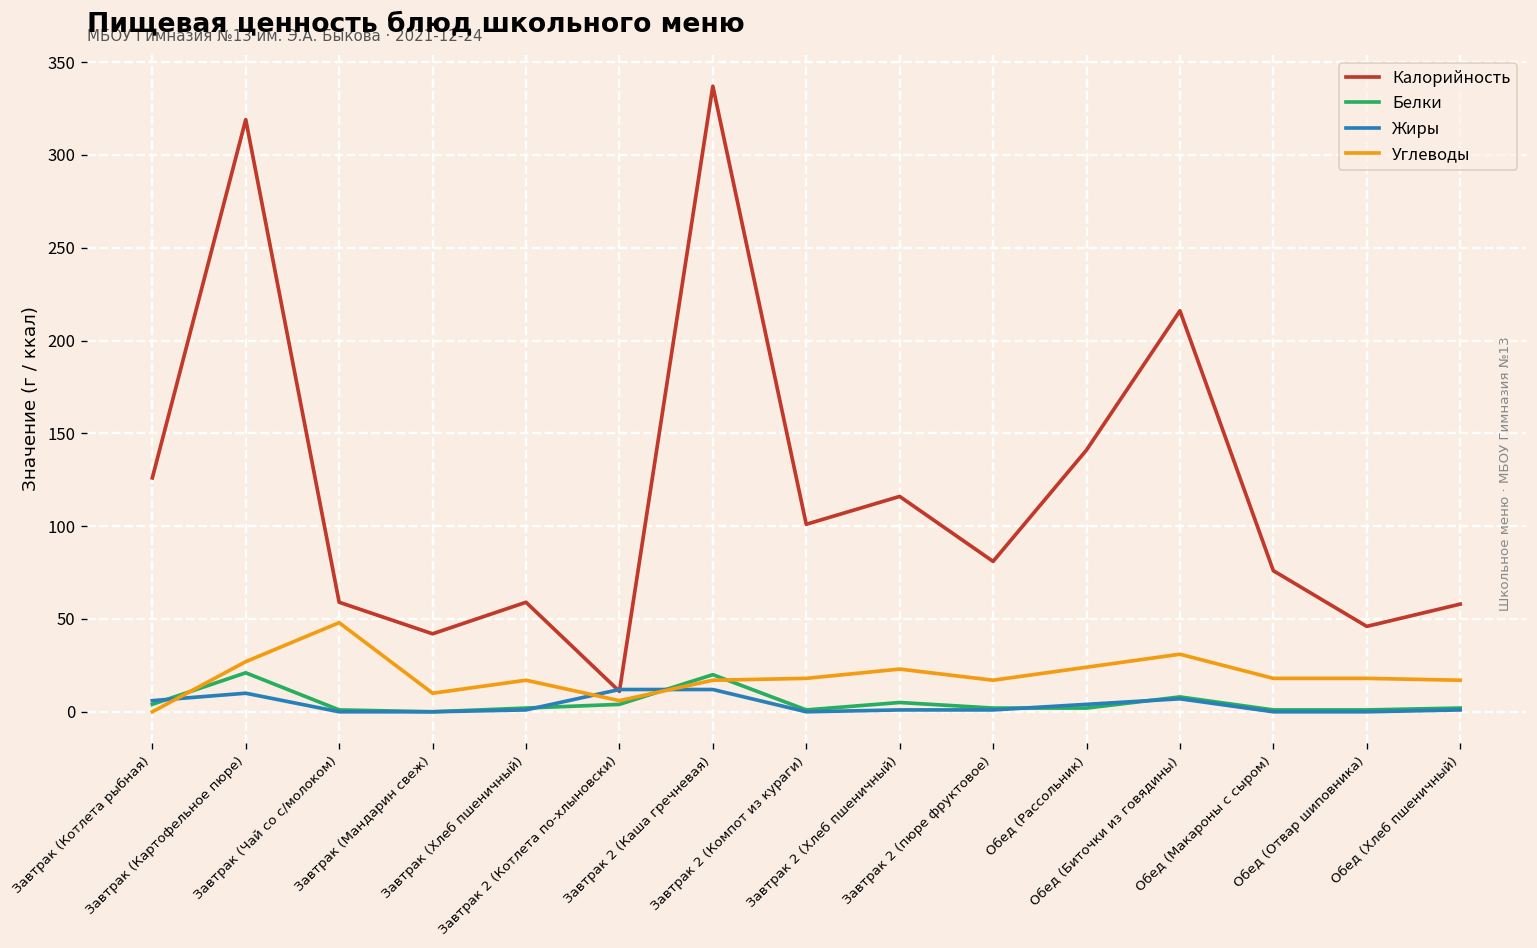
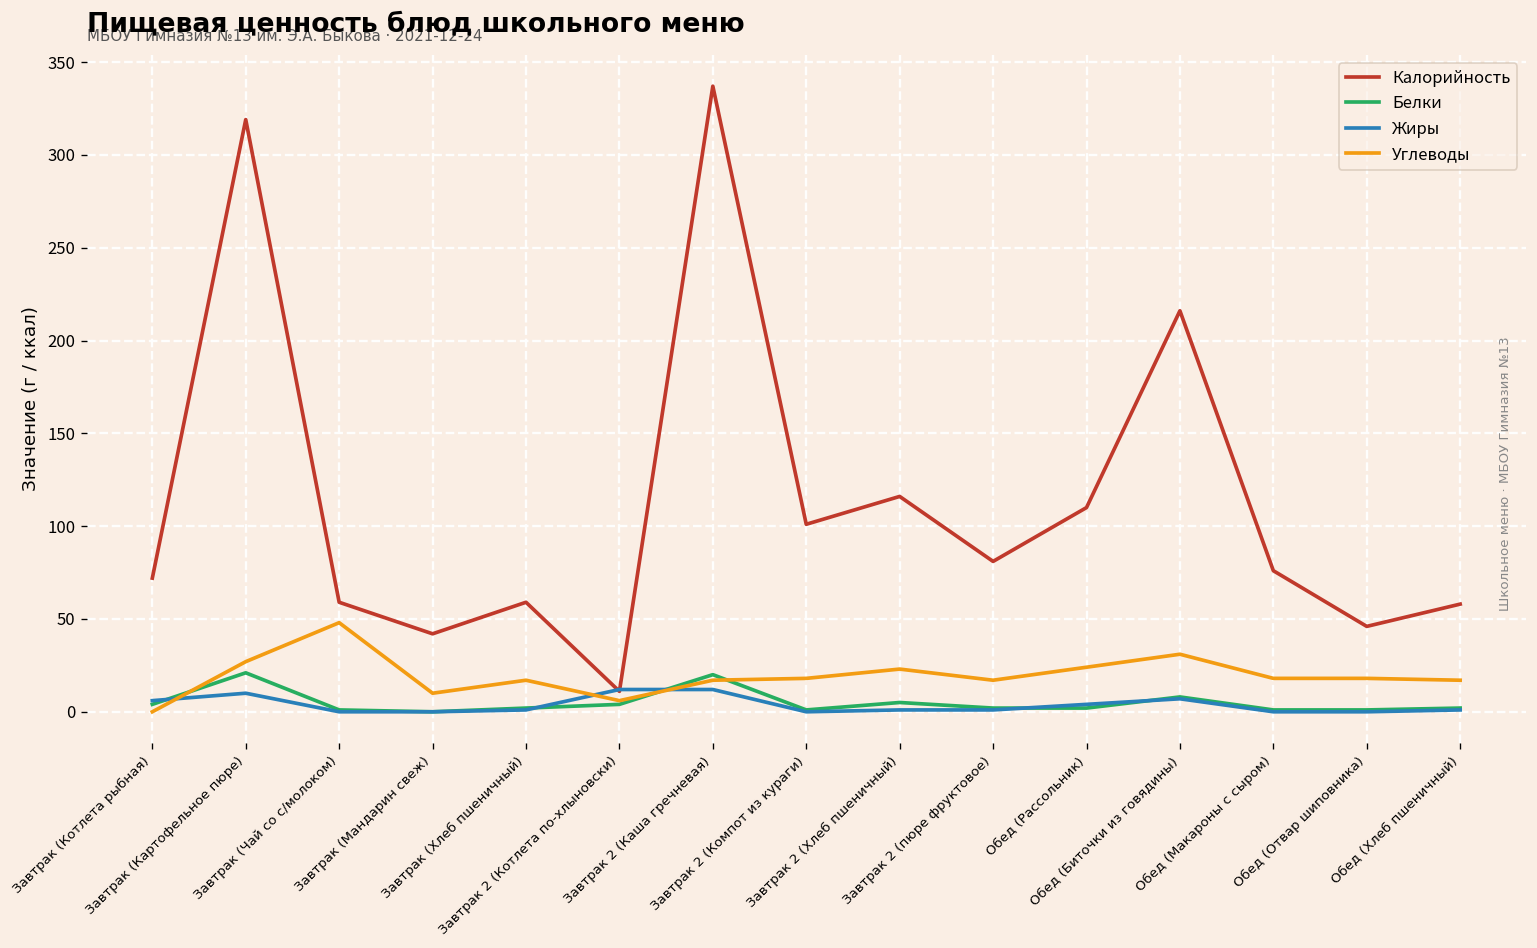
Калорийность, Завтрак (Котлета рыбная): 126 -> 72
Калорийность, Обед (Рассольник): 141 -> 110
